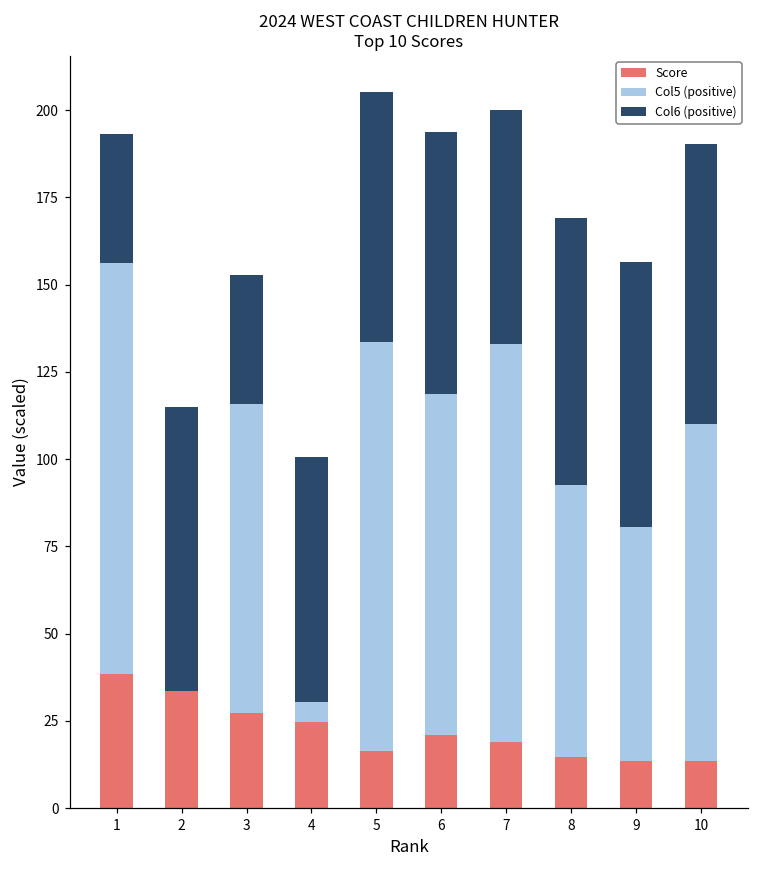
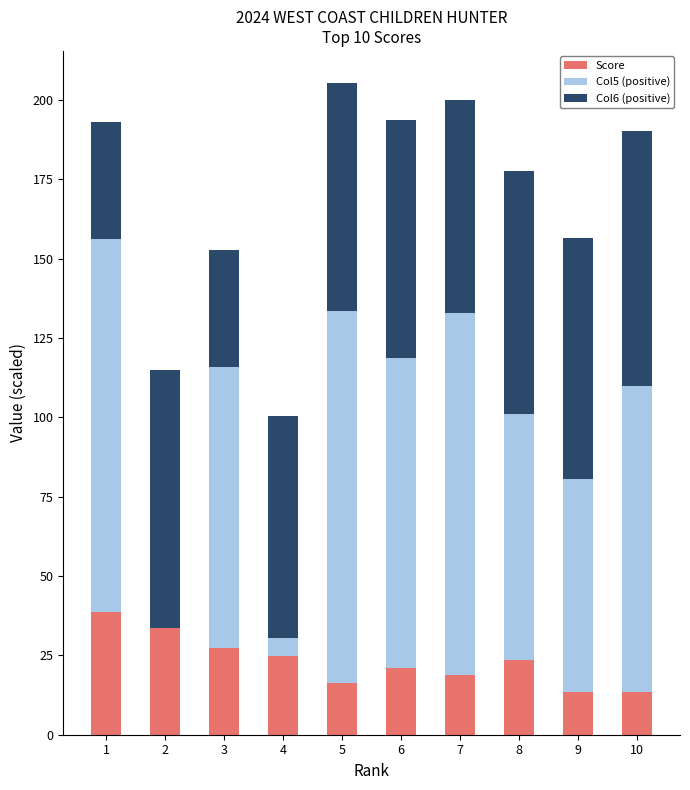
Score, 8: 15 -> 23
